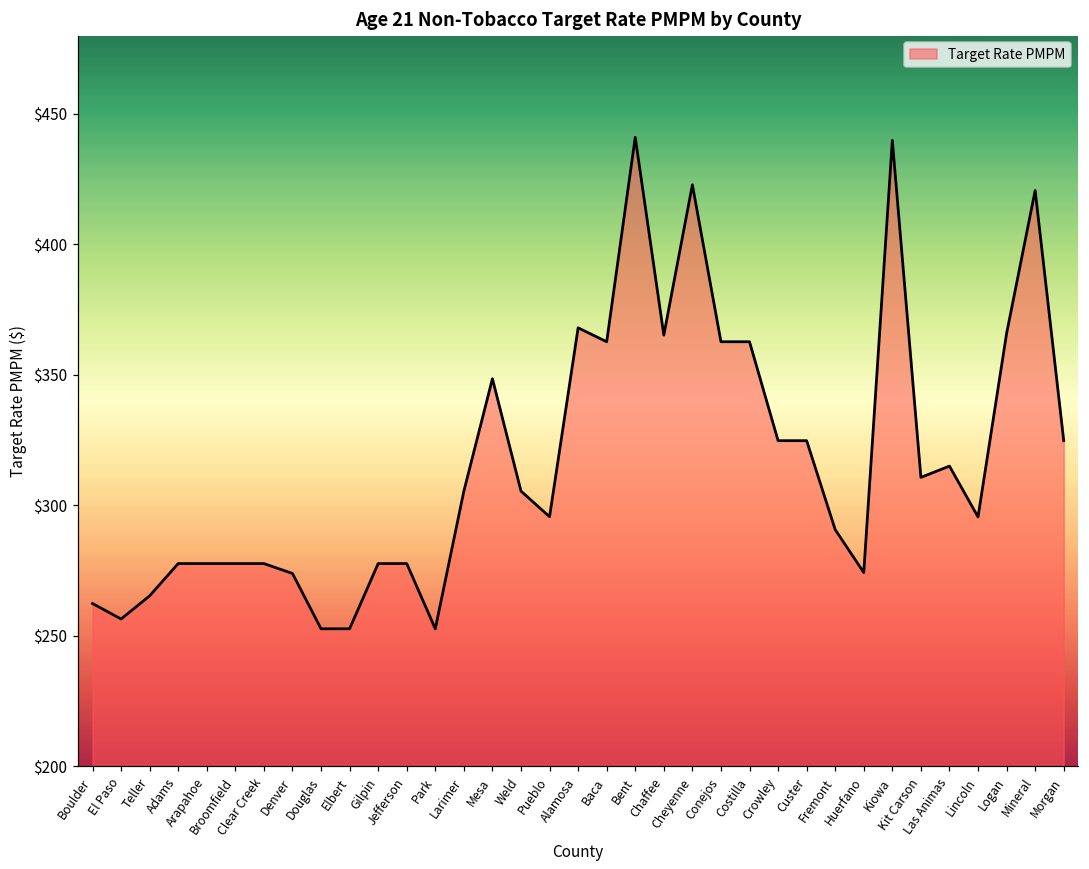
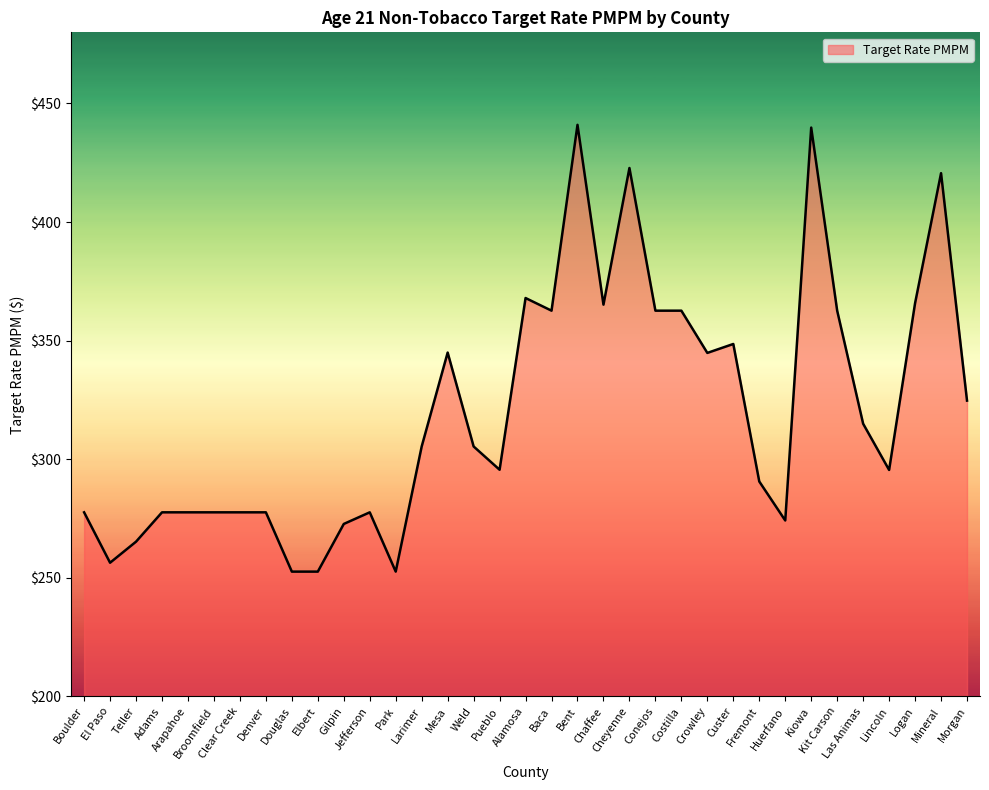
Boulder: $262 -> $278
Denver: $274 -> $278
Gilpin: $278 -> $273
Mesa: $348 -> $345
Crowley: $325 -> $345
Custer: $325 -> $349
Kit Carson: $311 -> $363
